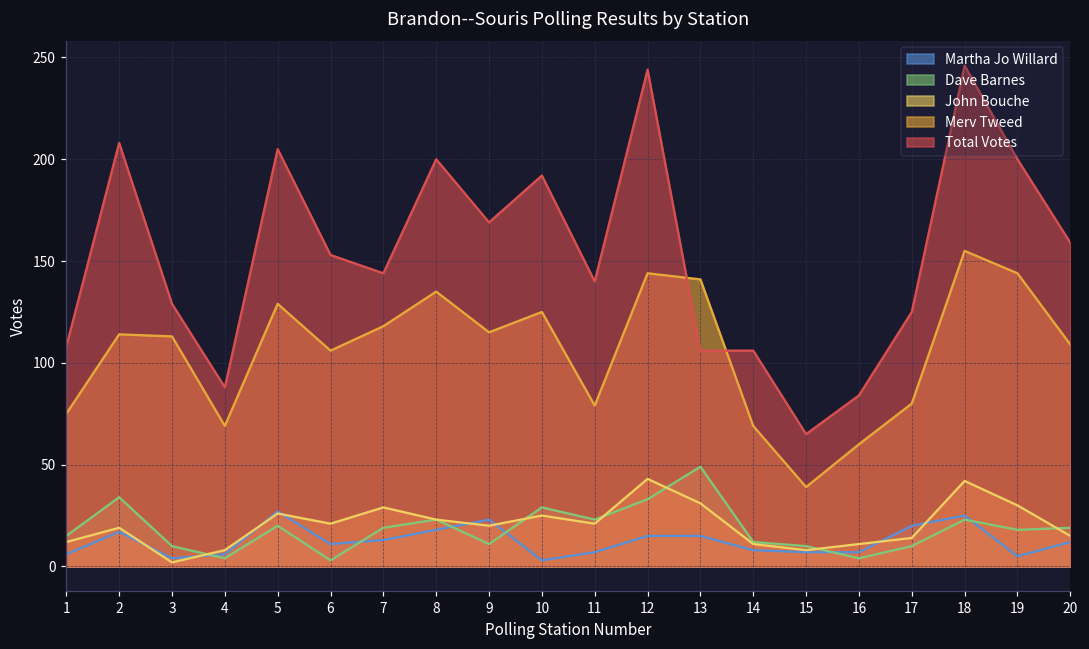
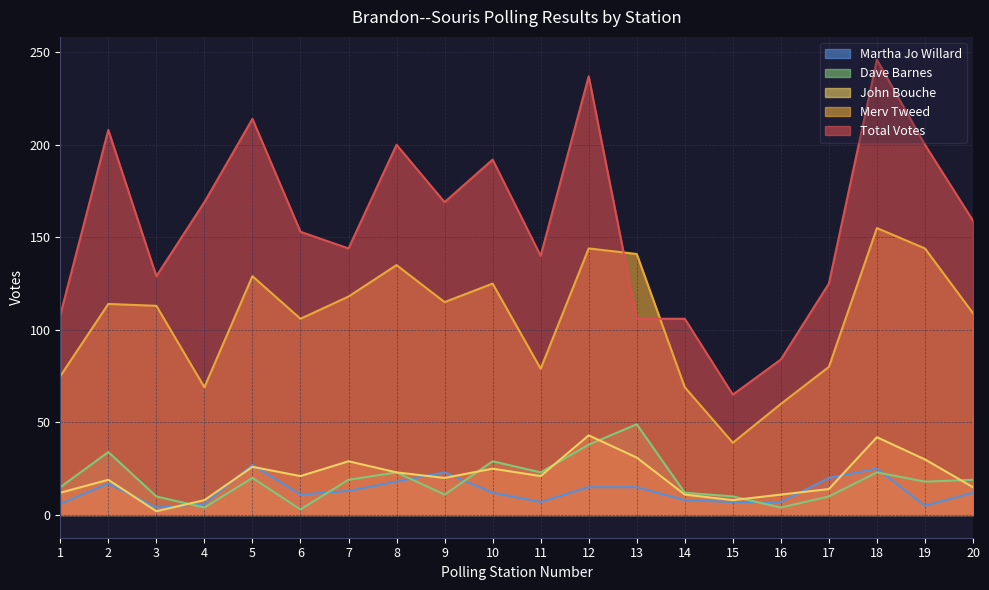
Total Votes, 4: 88 -> 169
Total Votes, 5: 205 -> 214
Martha Jo Willard, 10: 3 -> 12
Dave Barnes, 12: 33 -> 38
Total Votes, 12: 244 -> 237
